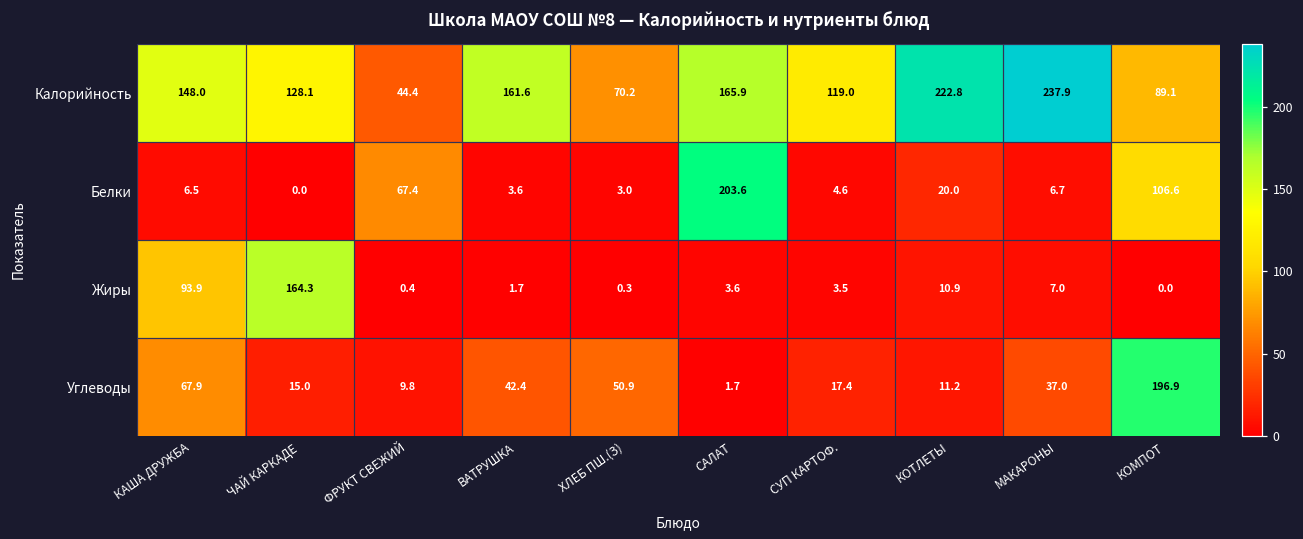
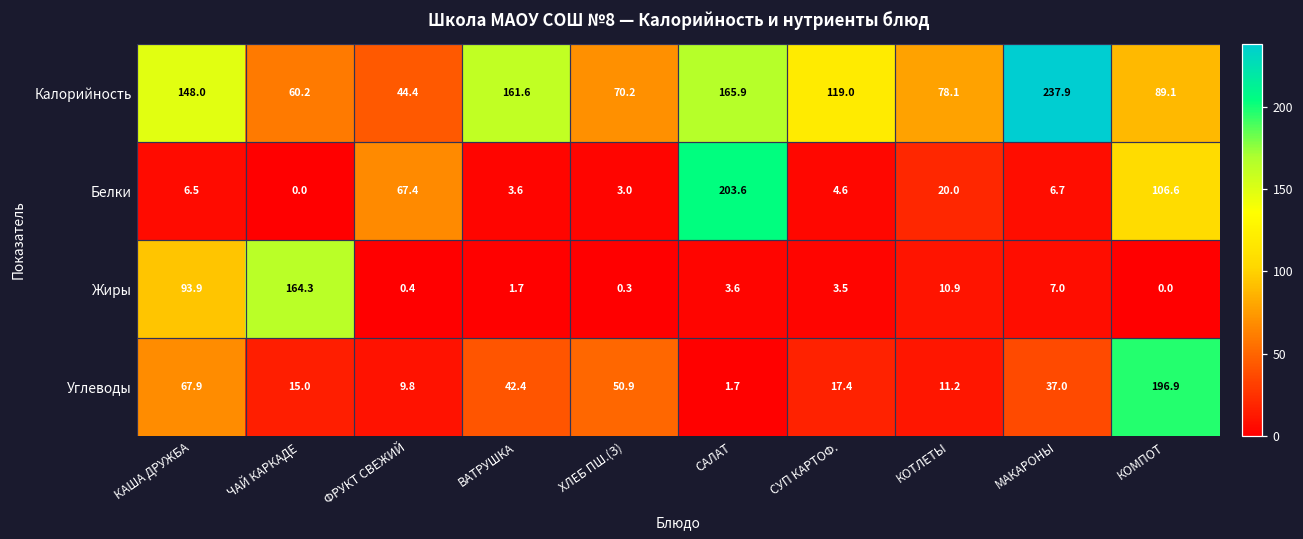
Калорийность, ЧАЙ КАРКАДЕ: 128.1 -> 60.2
Калорийность, КОТЛЕТЫ: 222.8 -> 78.1
